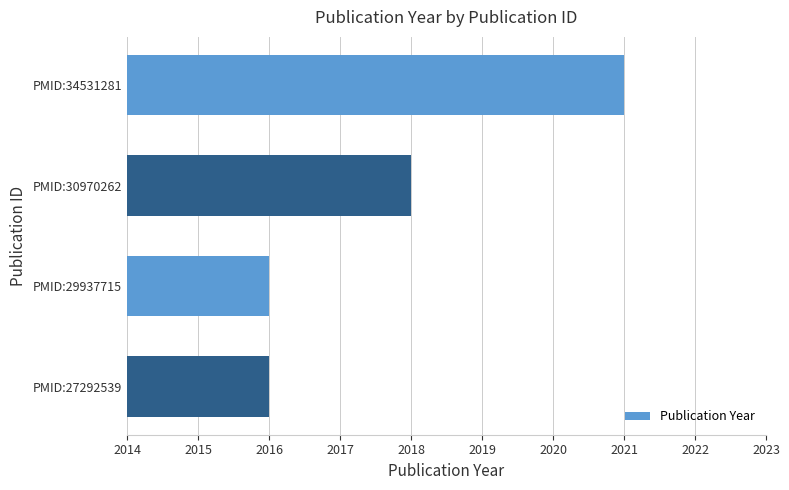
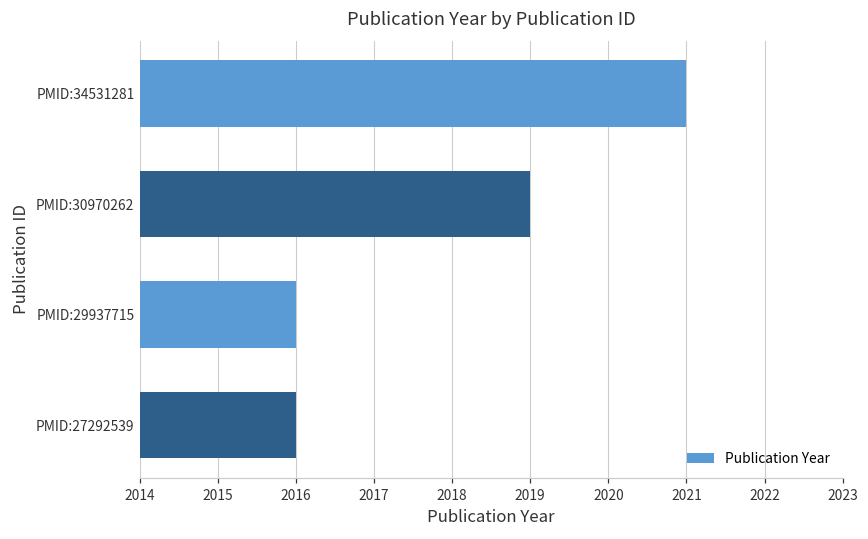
PMID:30970262: 2018 -> 2019
